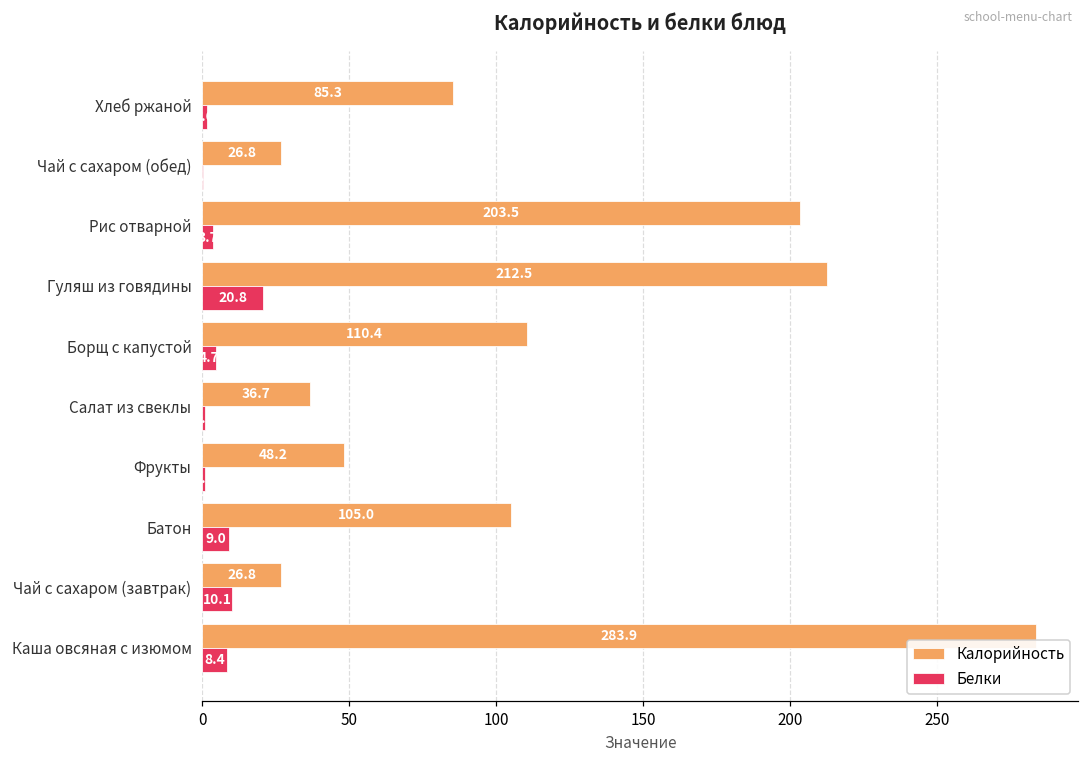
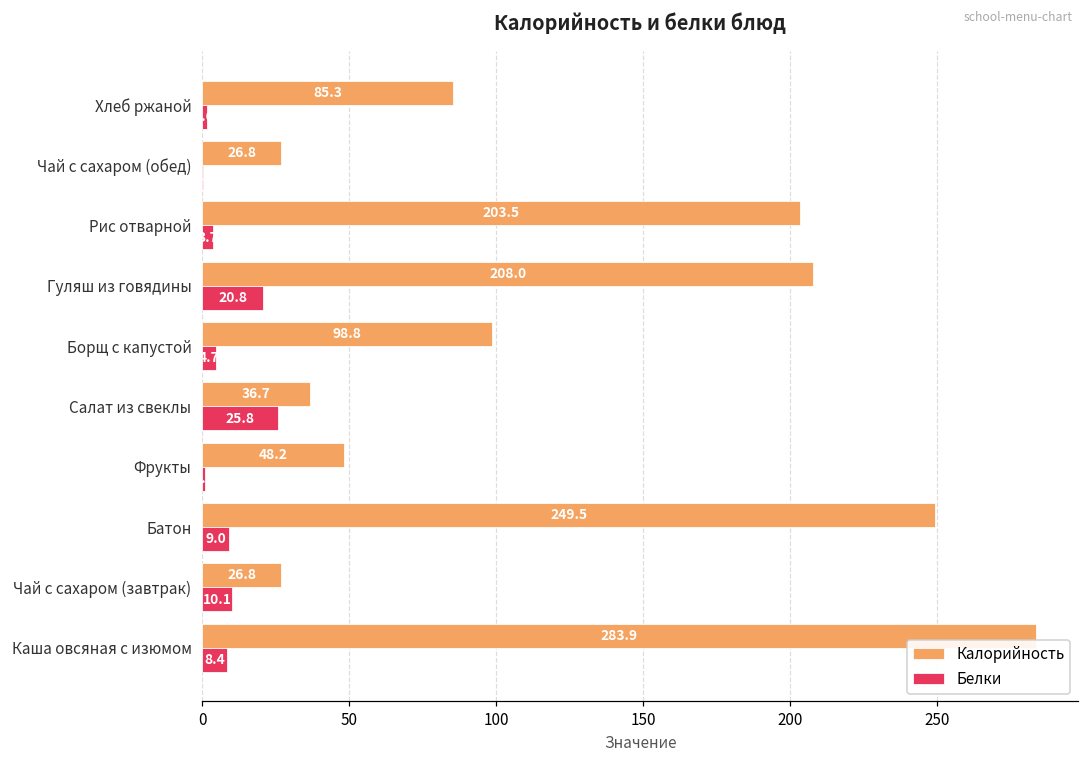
Калорийность, Гуляш из говядины: 212.5 -> 208.0
Калорийность, Борщ с капустой: 110.4 -> 98.8
Белки, Салат из свеклы: 1 -> 26
Калорийность, Батон: 105.0 -> 249.5
